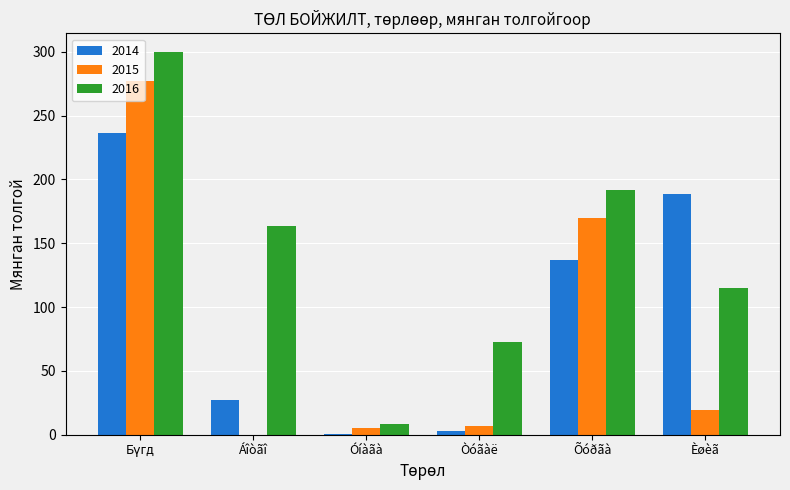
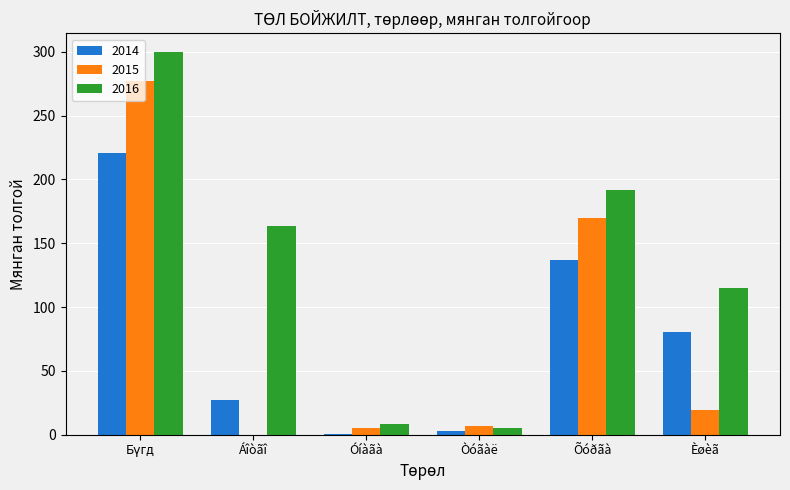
2014, Бүгд: 237 -> 220
2016, Òóãàë: 73 -> 5
2014, Èøèã: 189 -> 80
